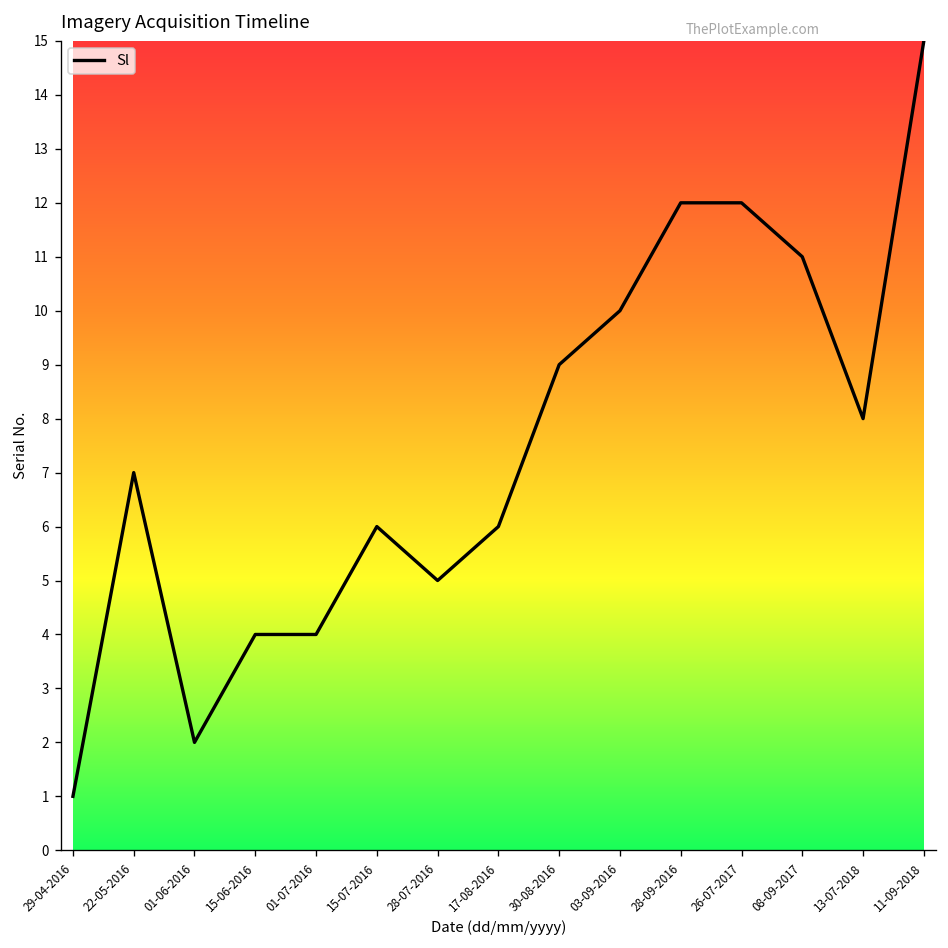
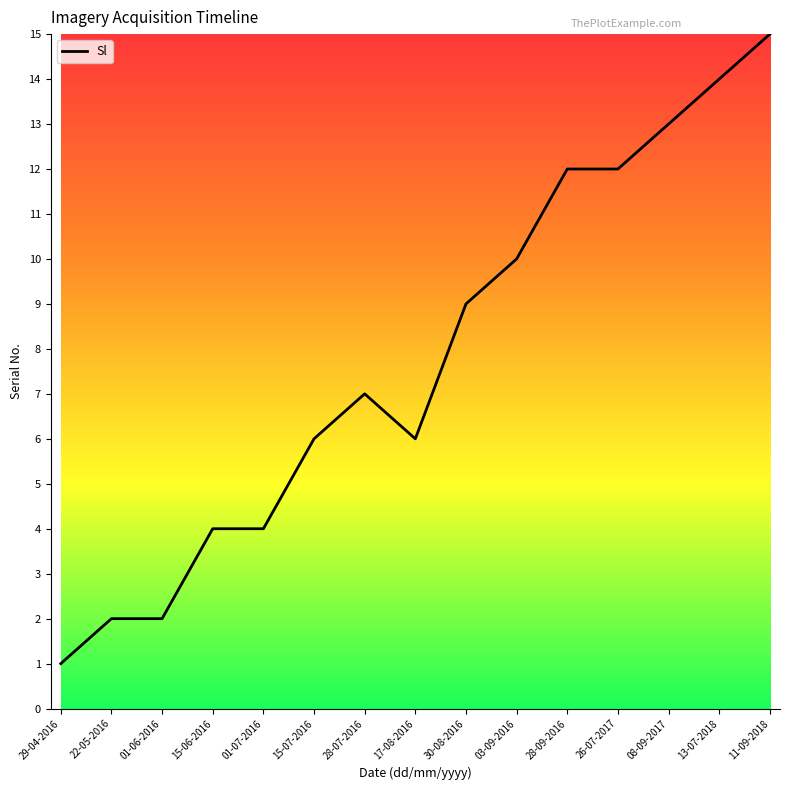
22-05-2016: 7 -> 2
28-07-2016: 5 -> 7
08-09-2017: 11 -> 13
13-07-2018: 8 -> 14
